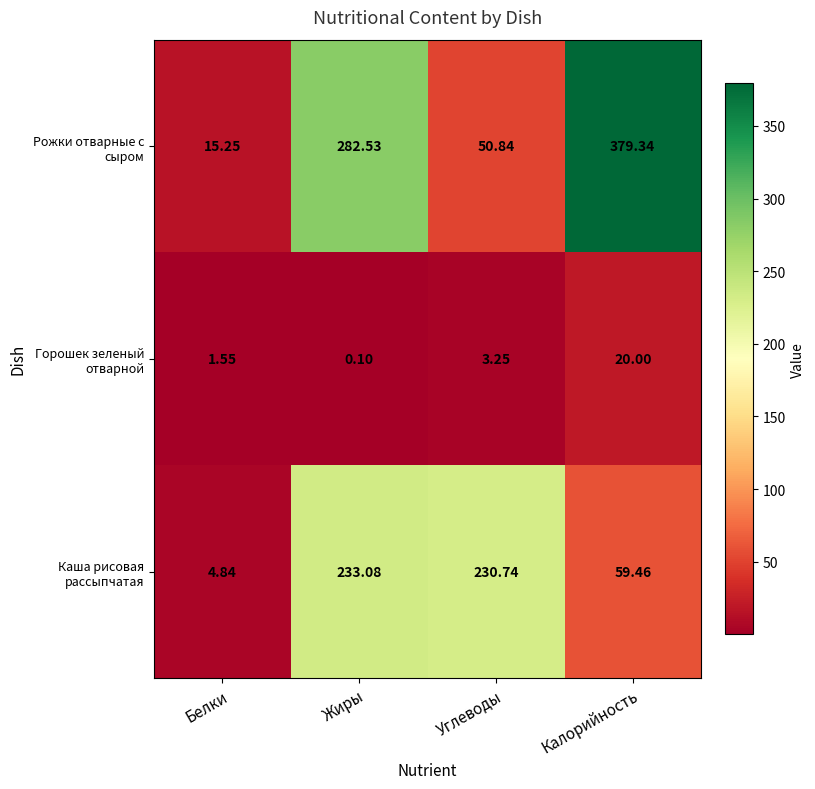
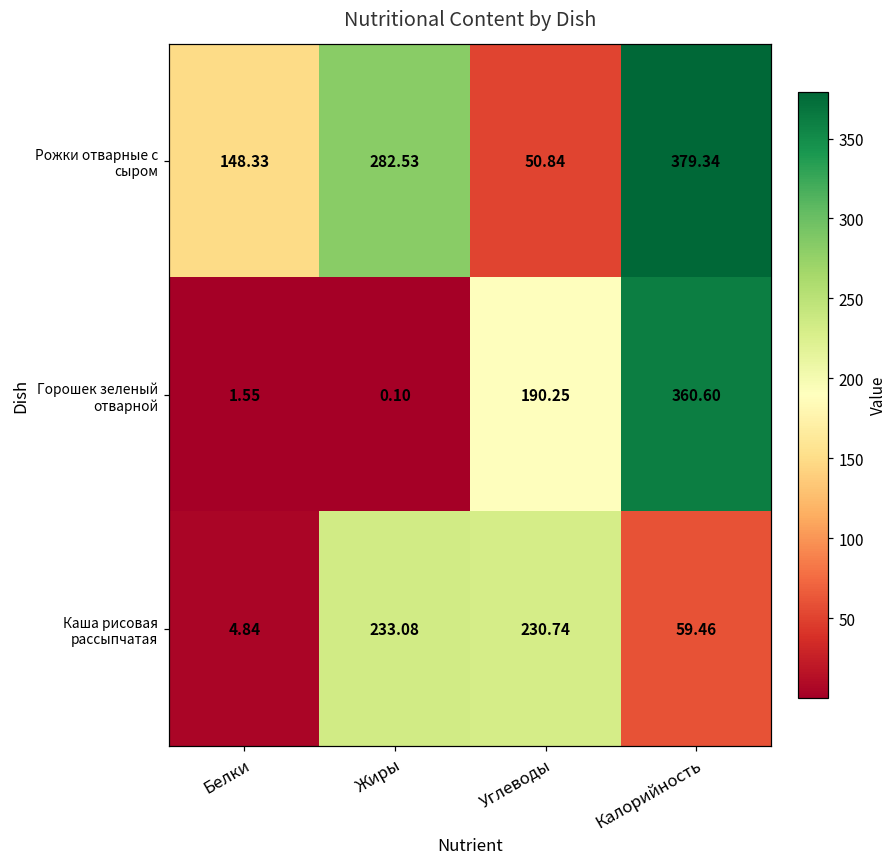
Рожки отварные с сыром, Белки: 15.25 -> 148.33
Горошек зеленый отварной, Углеводы: 3.25 -> 190.25
Горошек зеленый отварной, Калорийность: 20.00 -> 360.60
